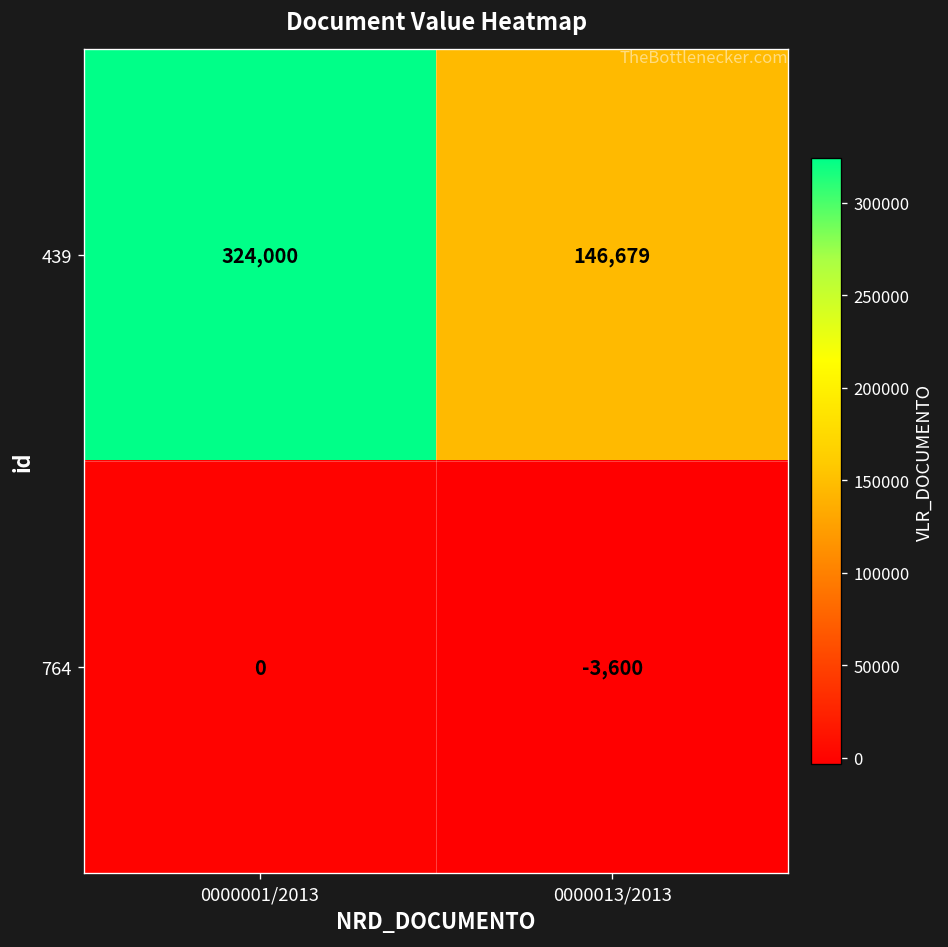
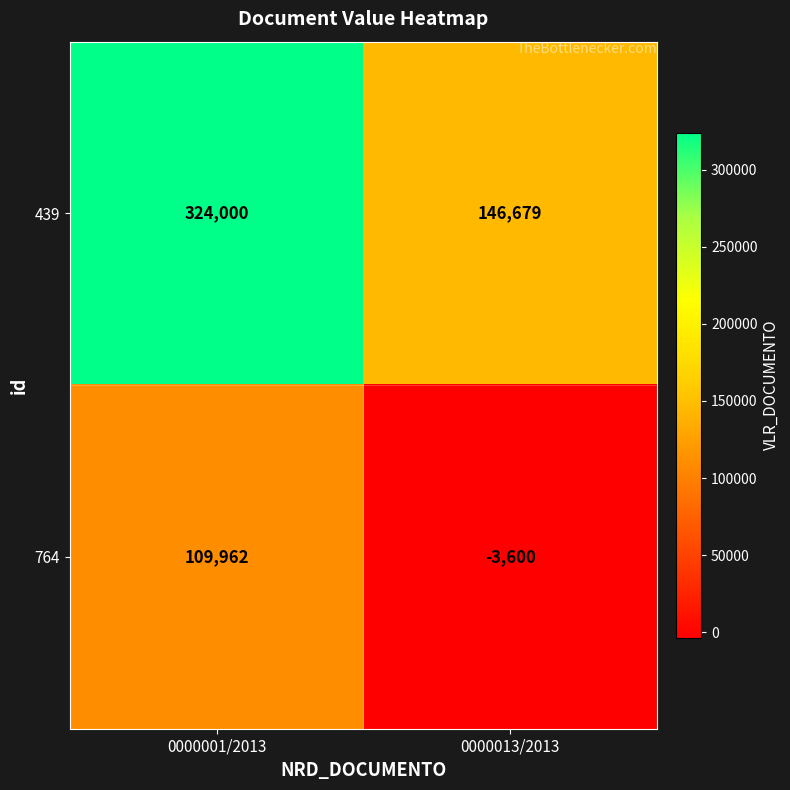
764, 0000001/2013: 0 -> 109,962
